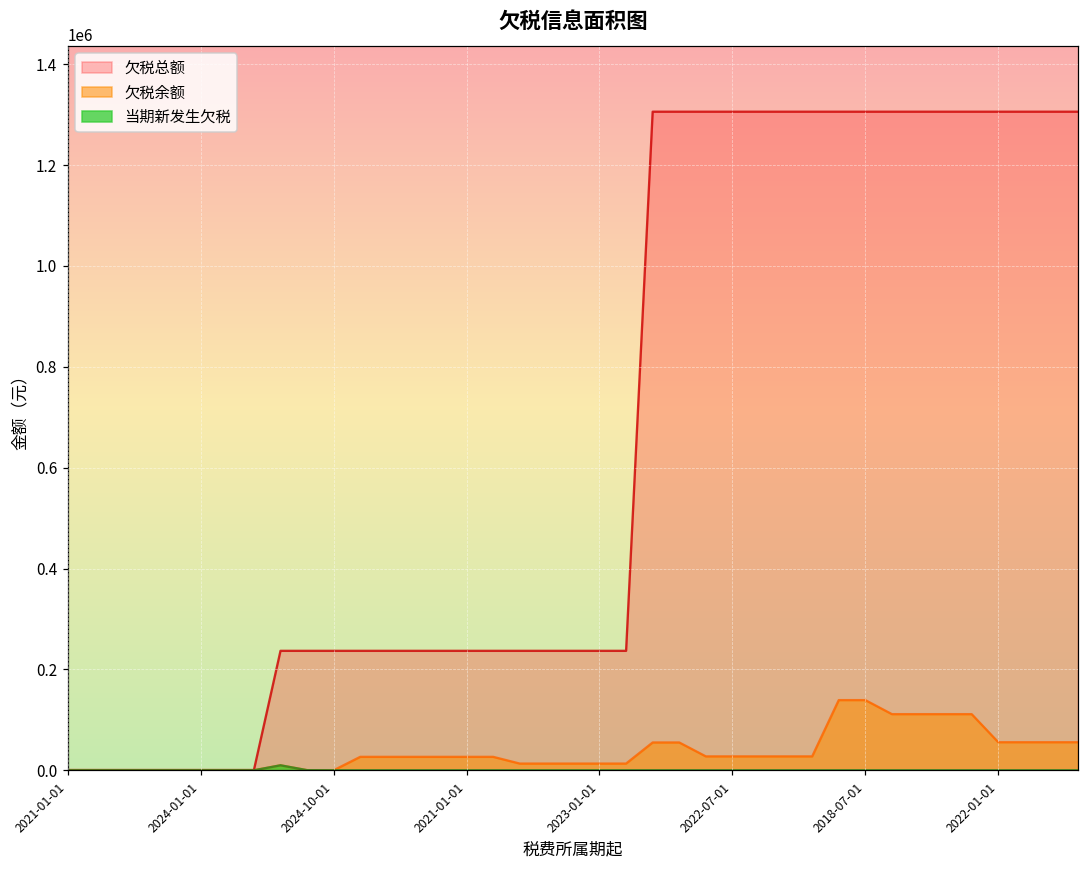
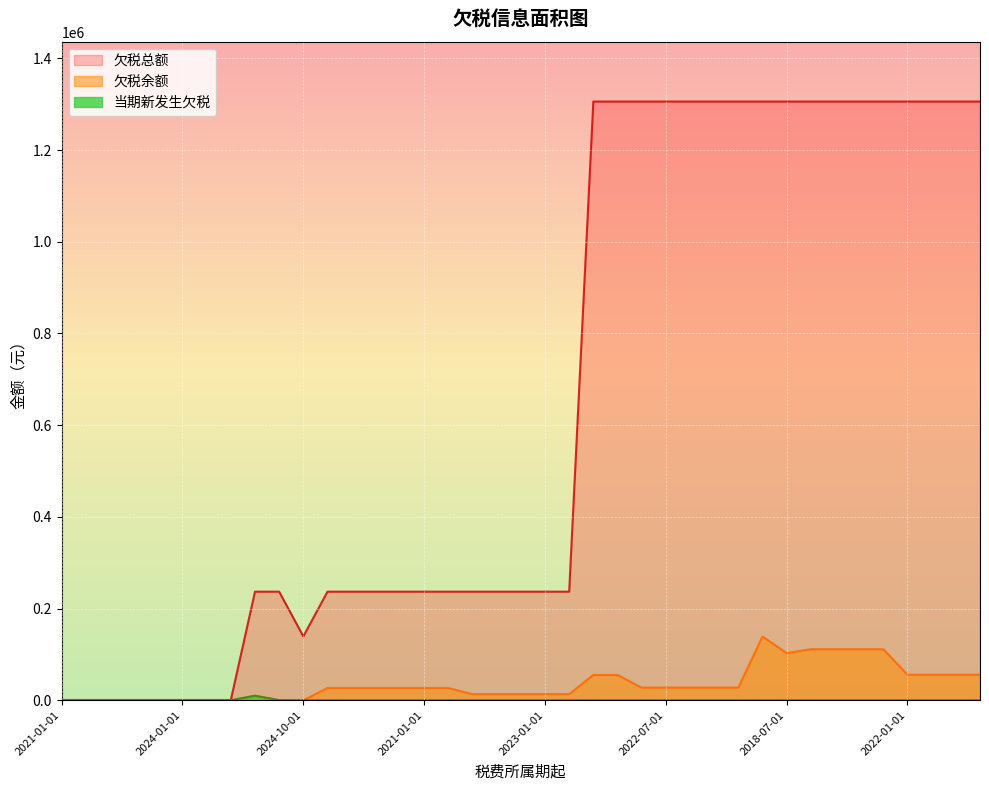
欠税总额, 2024-10-01: 240000 -> 140000
欠税余额, 2018-07-01: 140000 -> 100000
